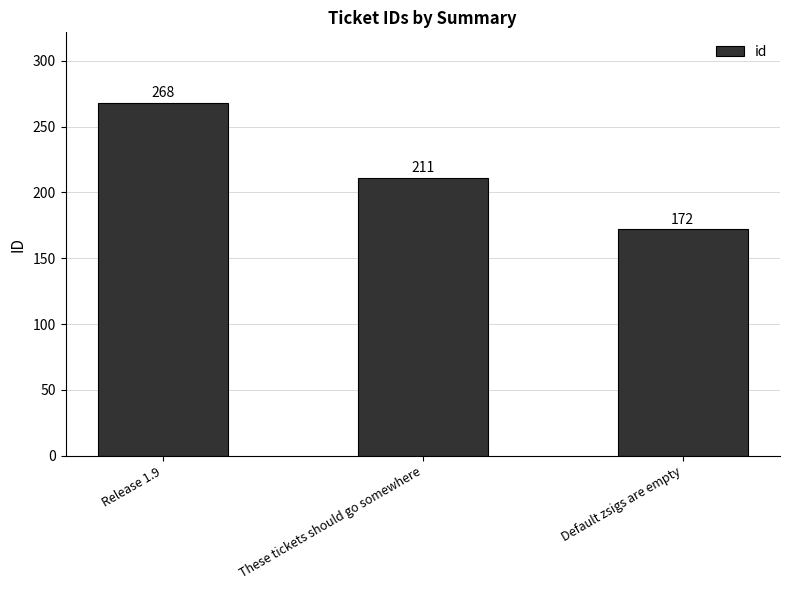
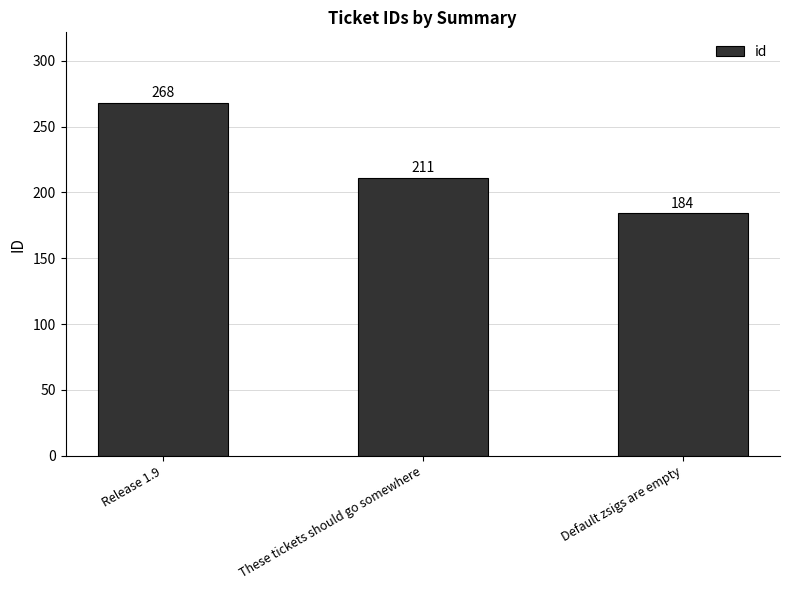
Default zsigs are empty: 172 -> 184
